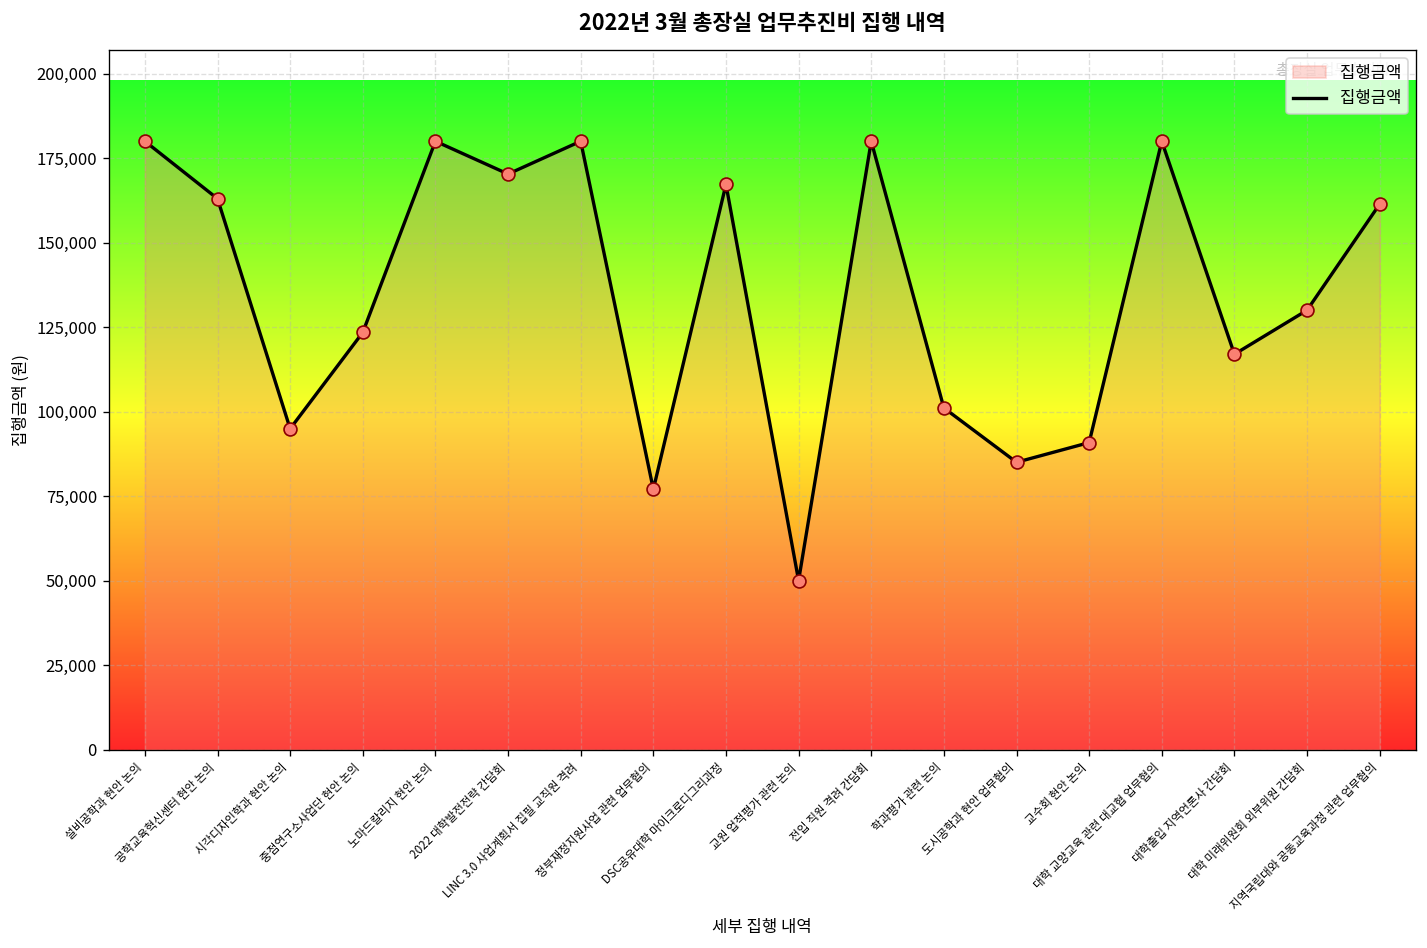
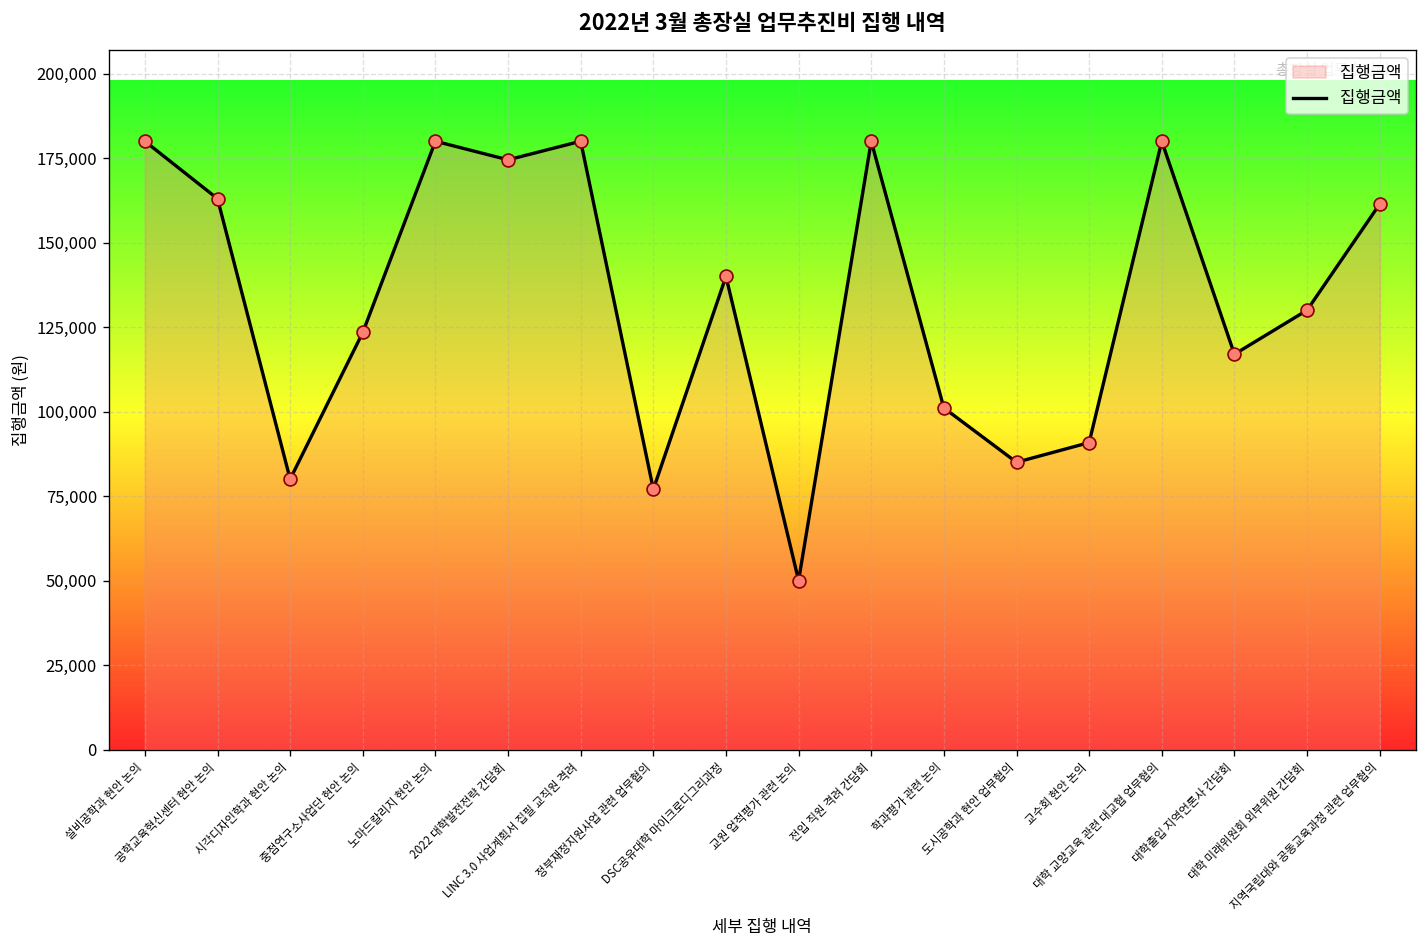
시각디자인학과 현안 논의: 95,000 -> 80,000
2022 대학발전전략 간담회: 170,000 -> 175,000
DSC공유대학 마이크로디그리과정: 167,000 -> 140,000
